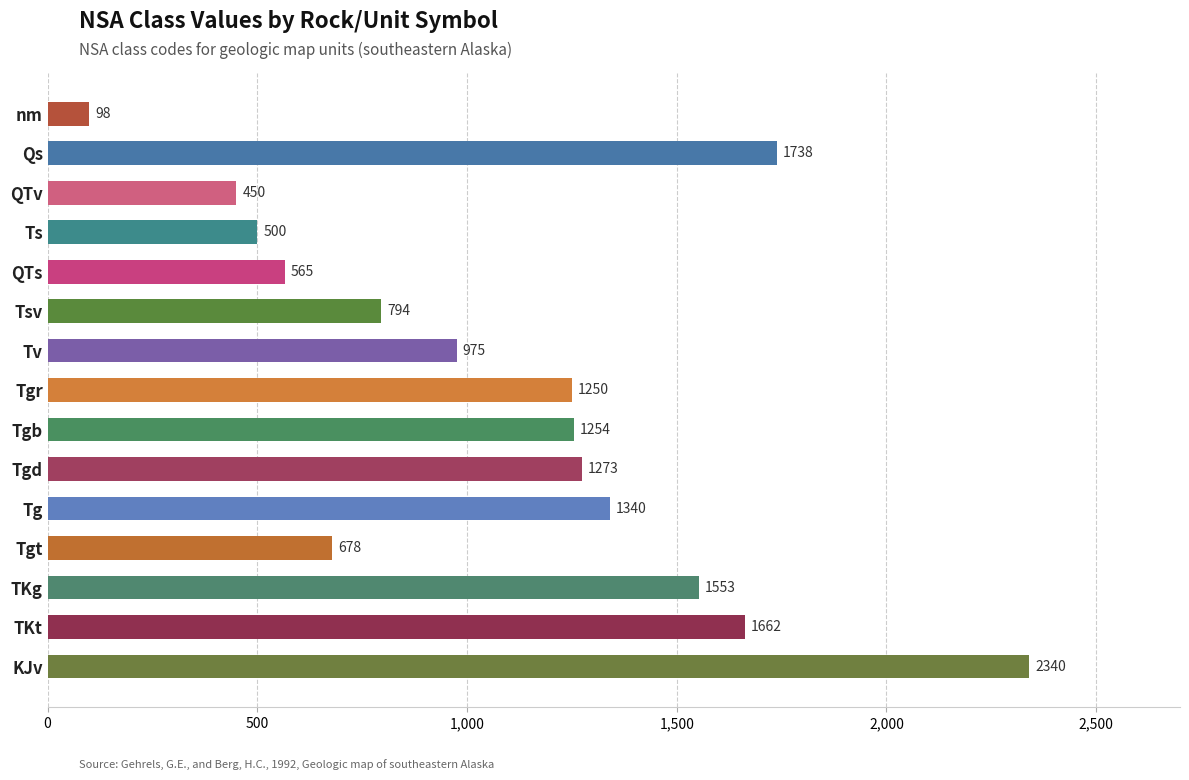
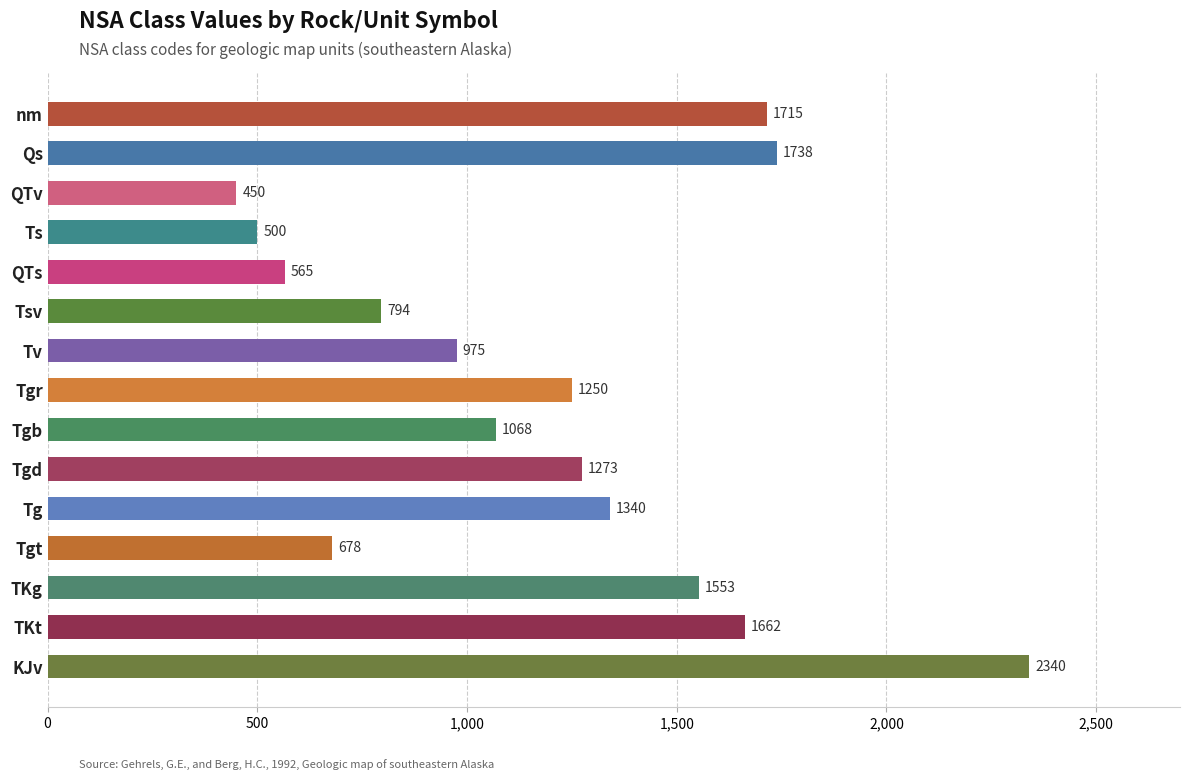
nm: 98 -> 1715
Tgb: 1254 -> 1068
